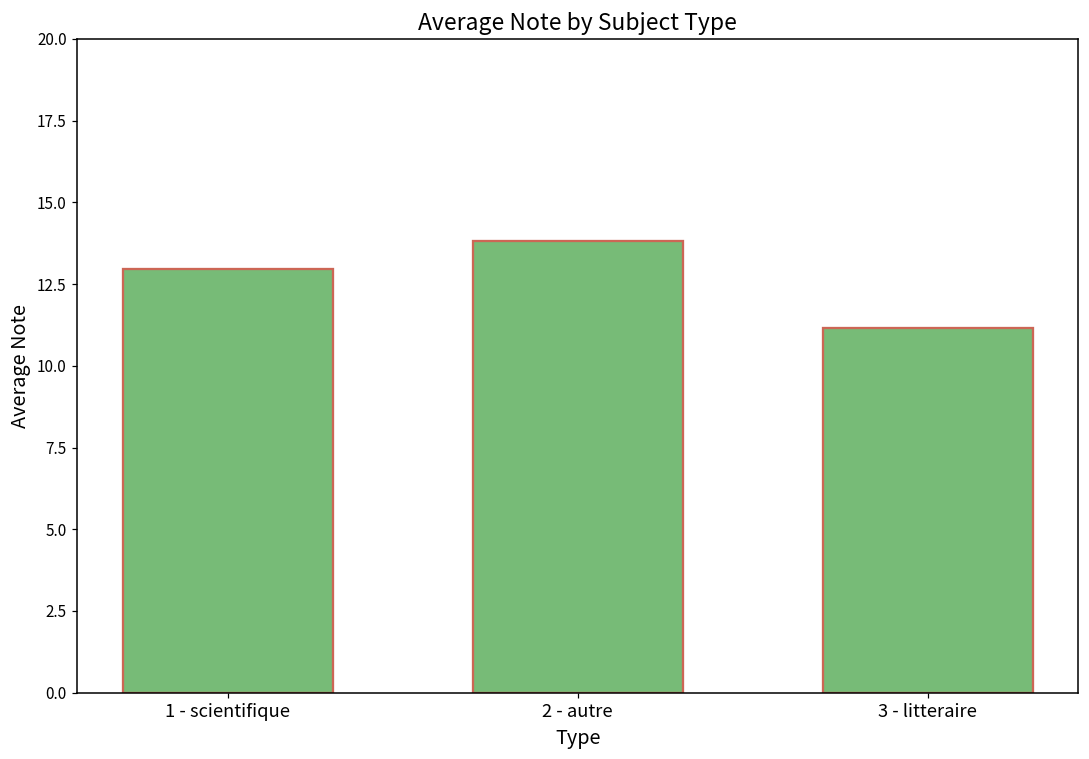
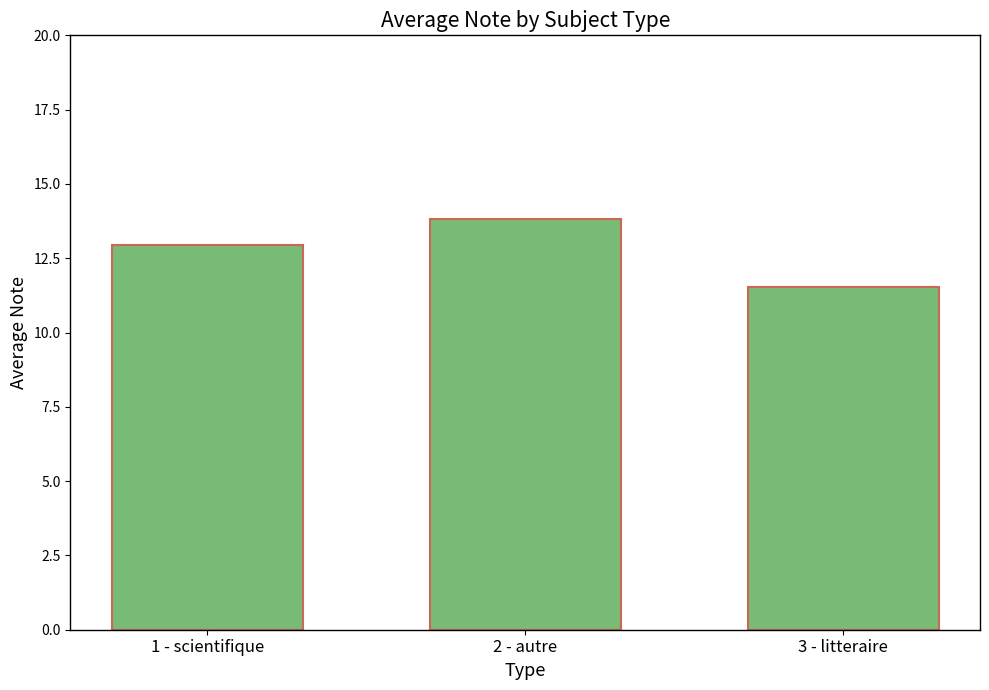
3 - litteraire: 11.2 -> 11.5
